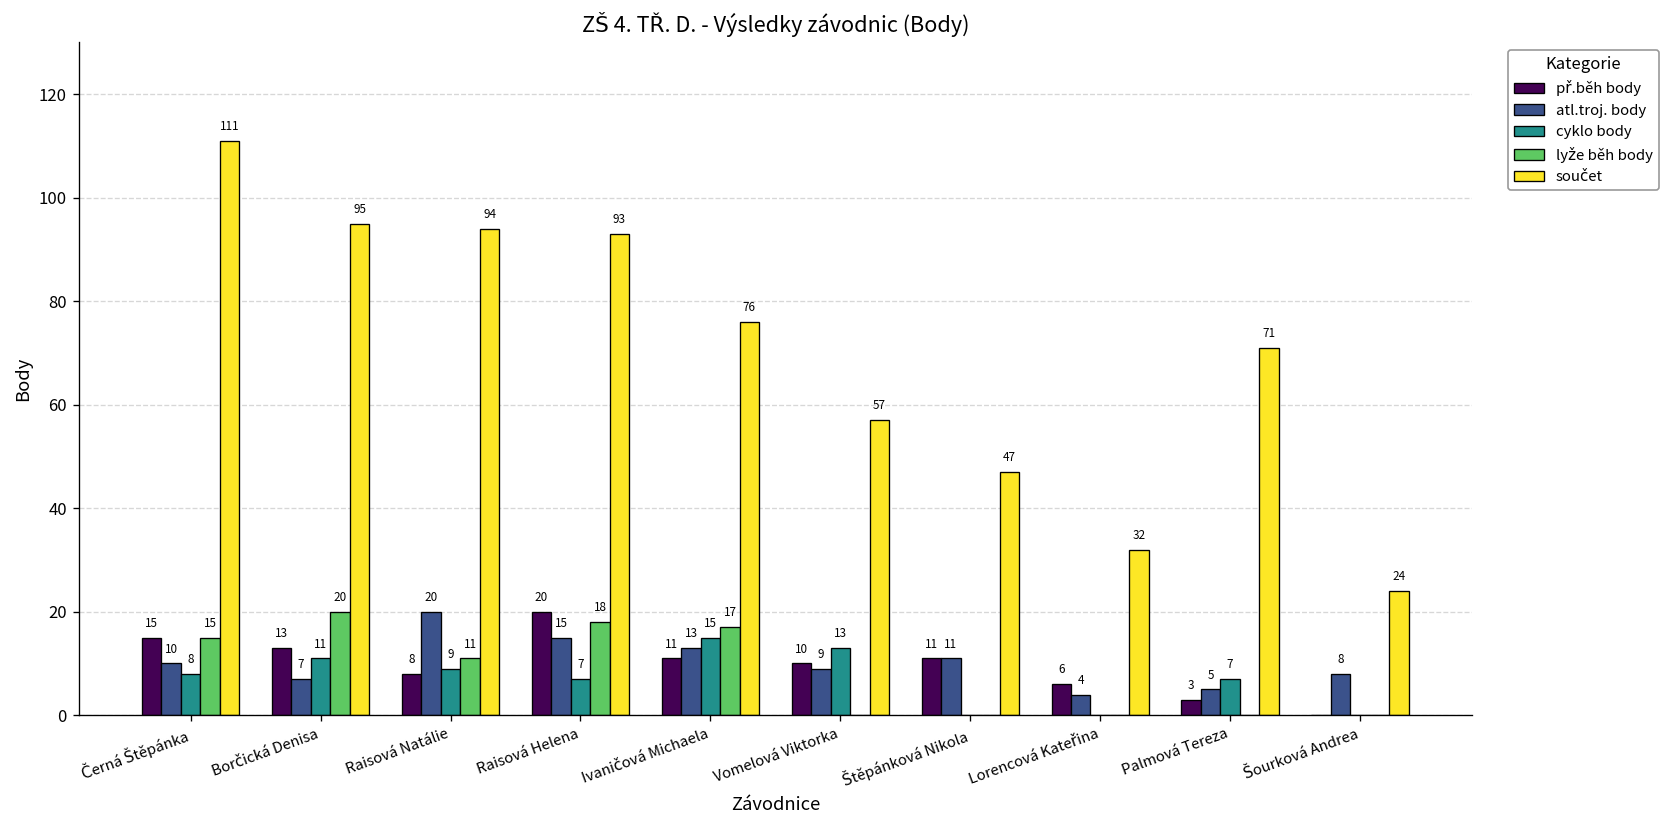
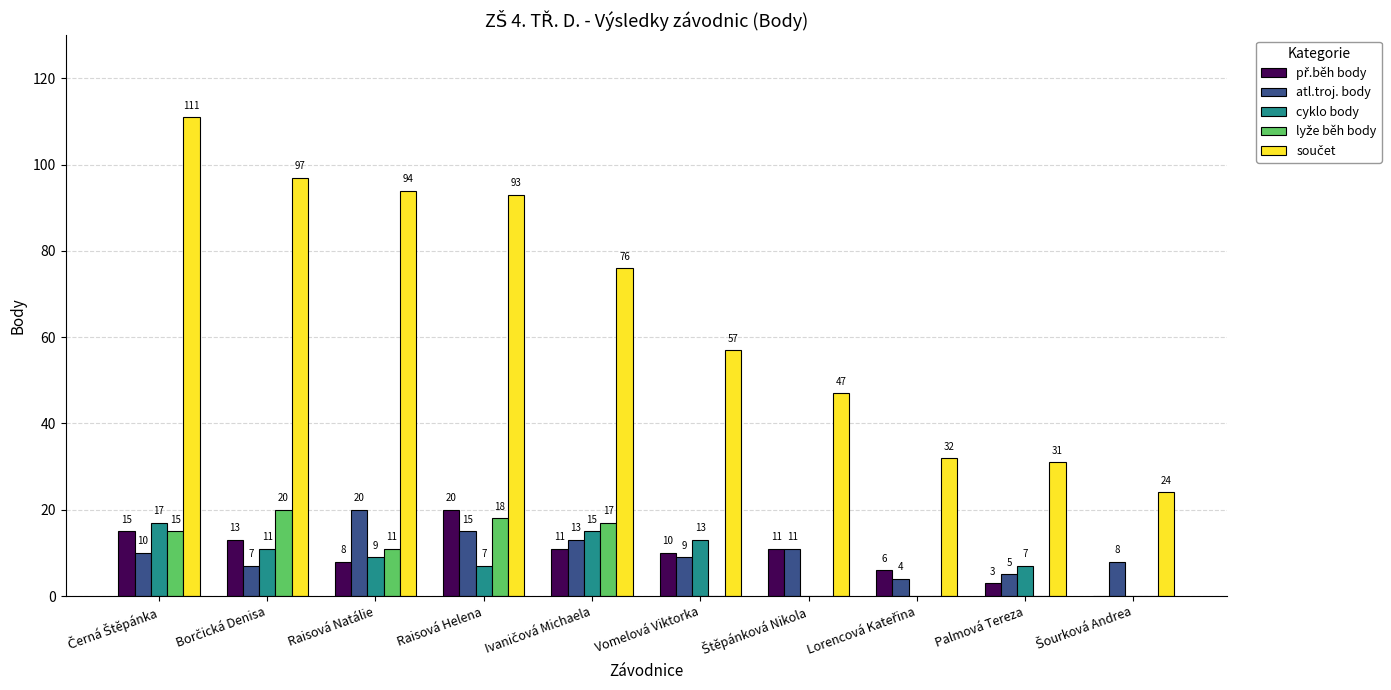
cyklo body, Černá Štěpánka: 8 -> 17
součet, Borčická Denisa: 95 -> 97
součet, Palmová Tereza: 71 -> 31
